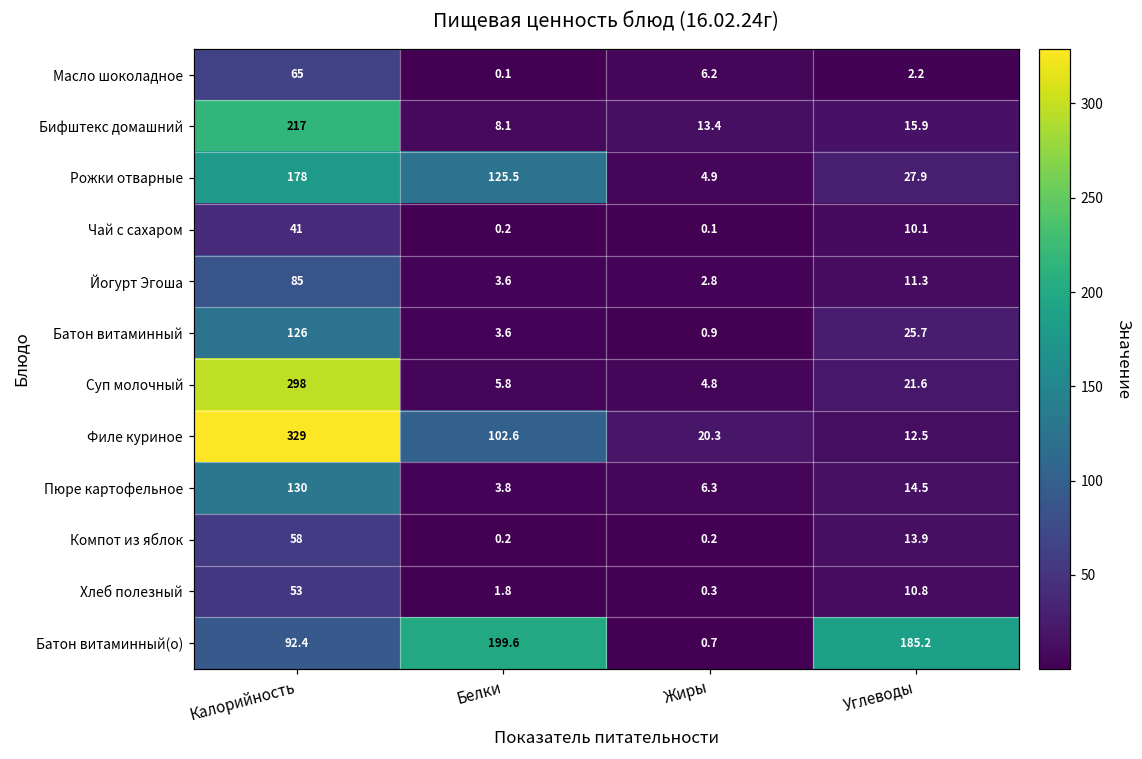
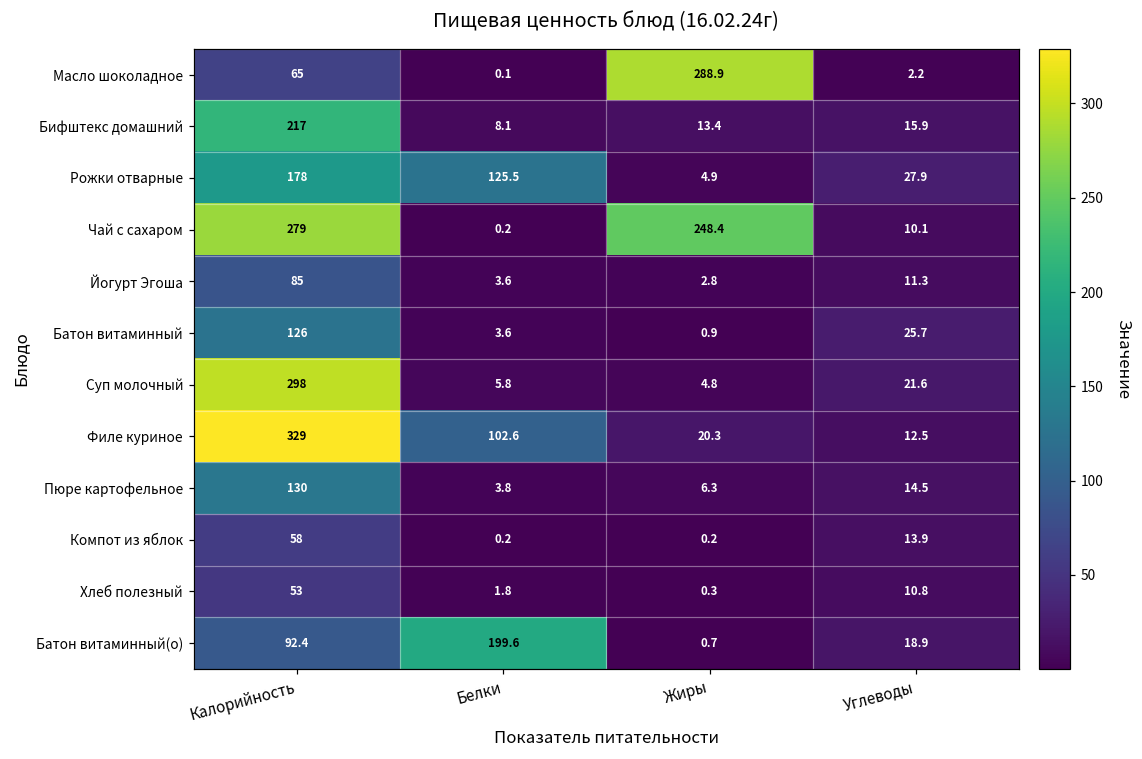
Масло шоколадное, Жиры: 6.2 -> 288.9
Чай с сахаром, Калорийность: 41 -> 279
Чай с сахаром, Жиры: 0.1 -> 248.4
Батон витаминный(о), Углеводы: 185.2 -> 18.9
